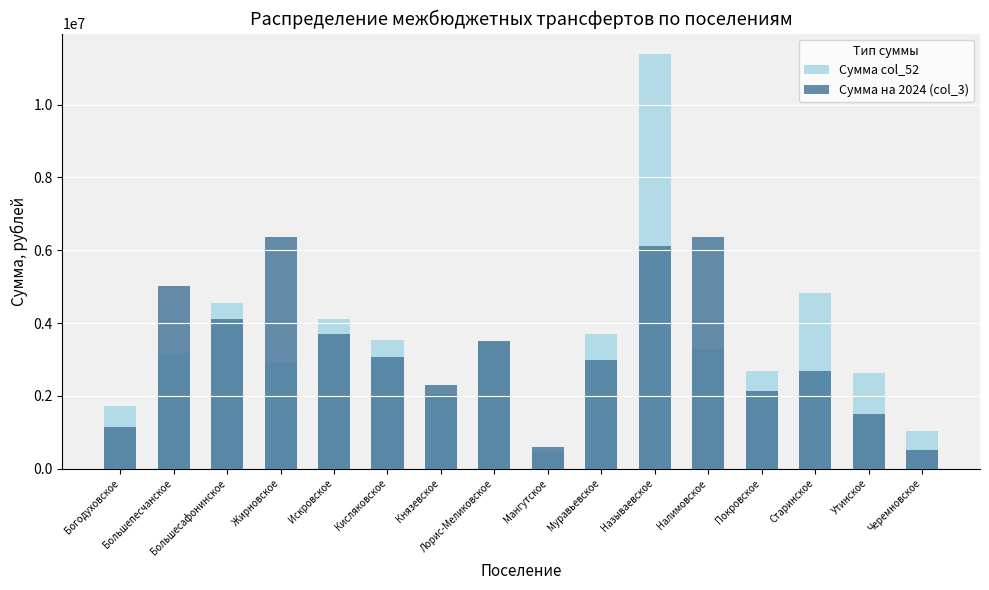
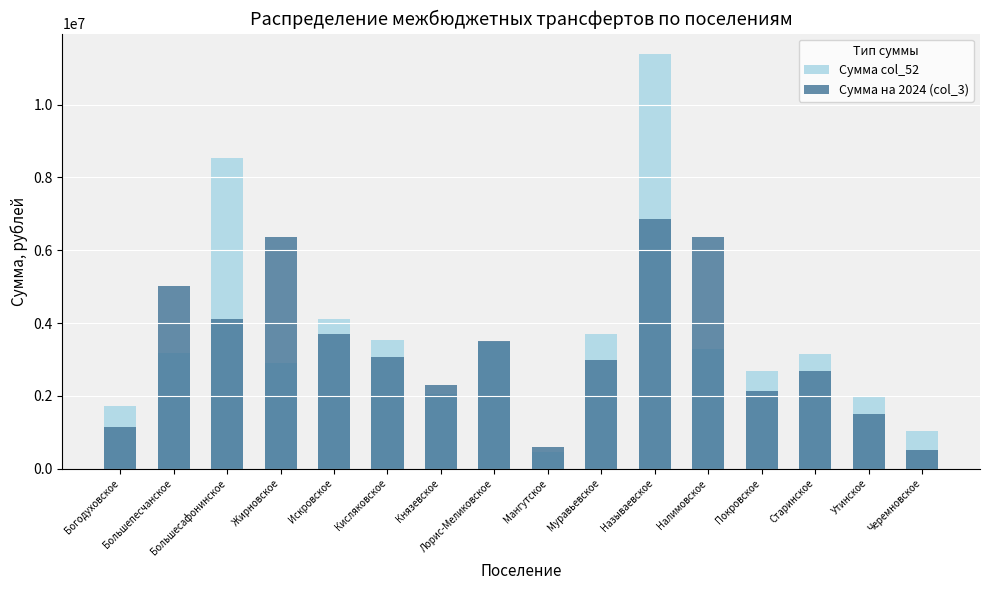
Сумма col_52, Большесафонинское: 4600000 -> 8500000
Сумма на 2024 (col_3), Называевское: 6100000 -> 6900000
Сумма col_52, Старинское: 4800000 -> 3100000
Сумма col_52, Утинское: 2600000 -> 2000000
